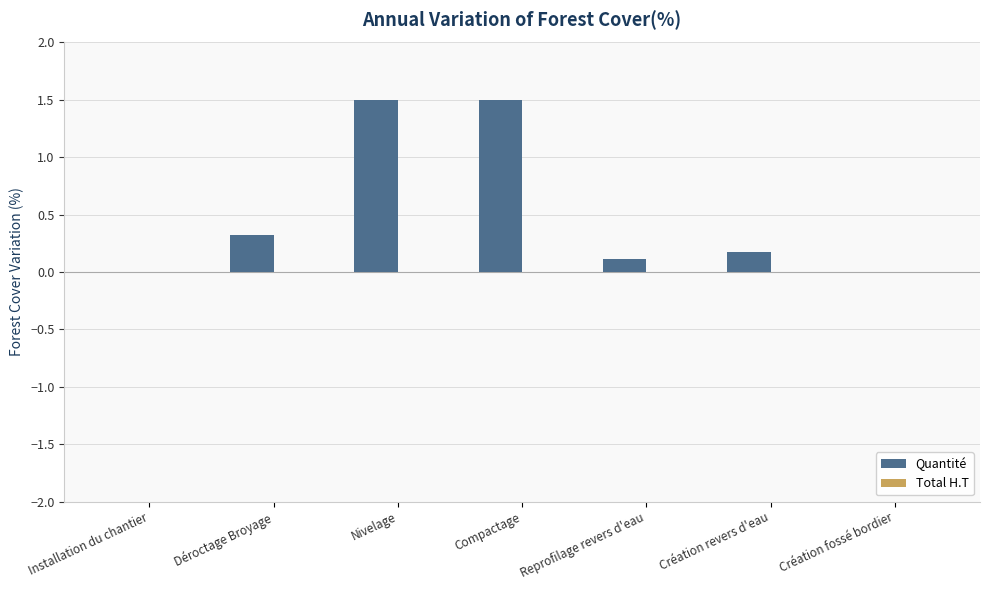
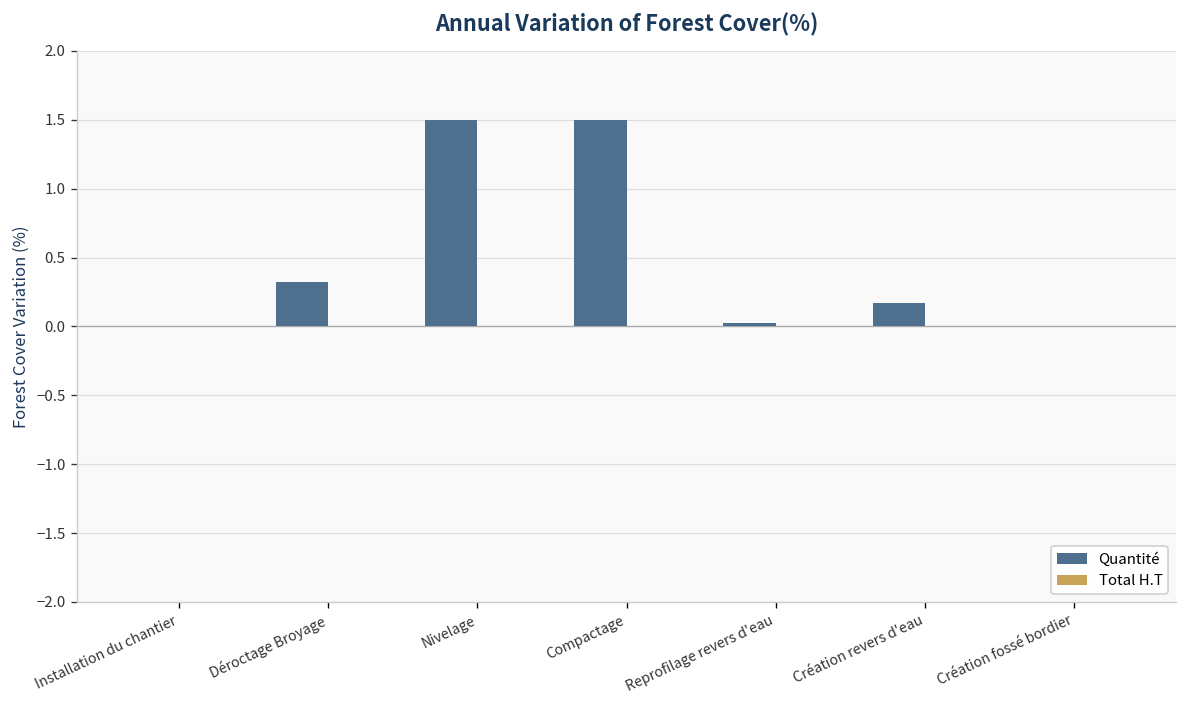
Quantité, Reprofilage revers d'eau: 0.11 -> 0.02
